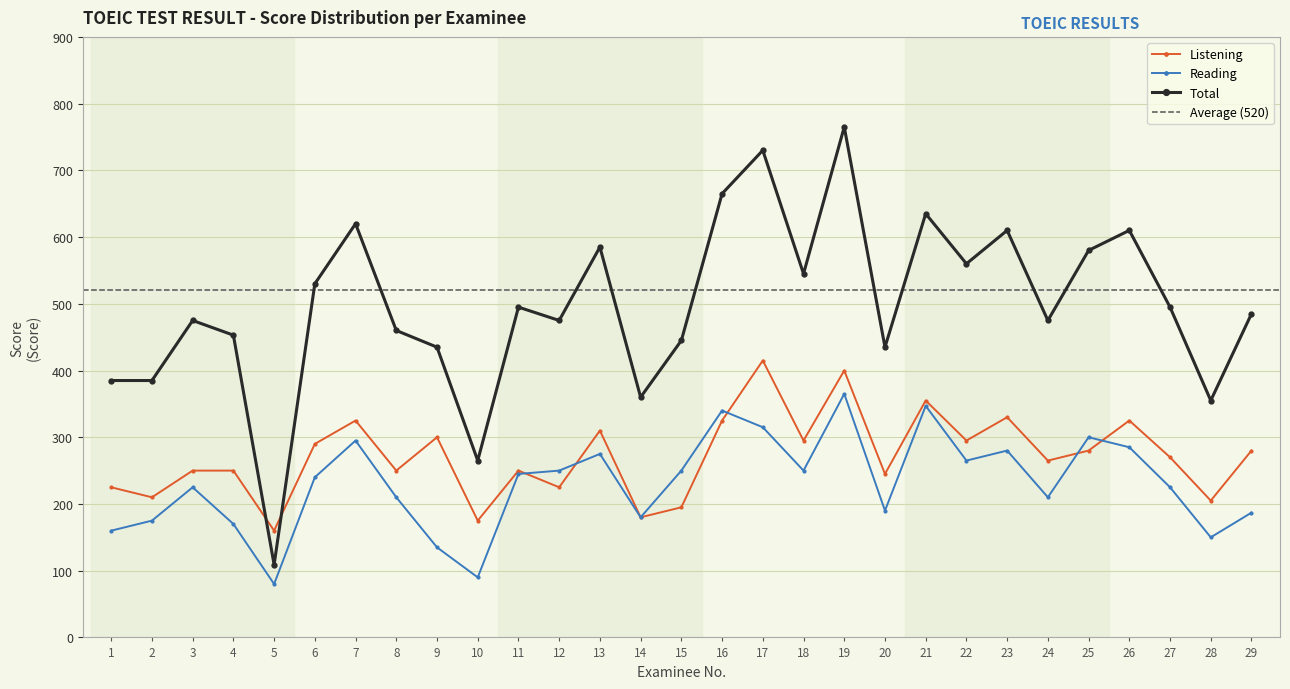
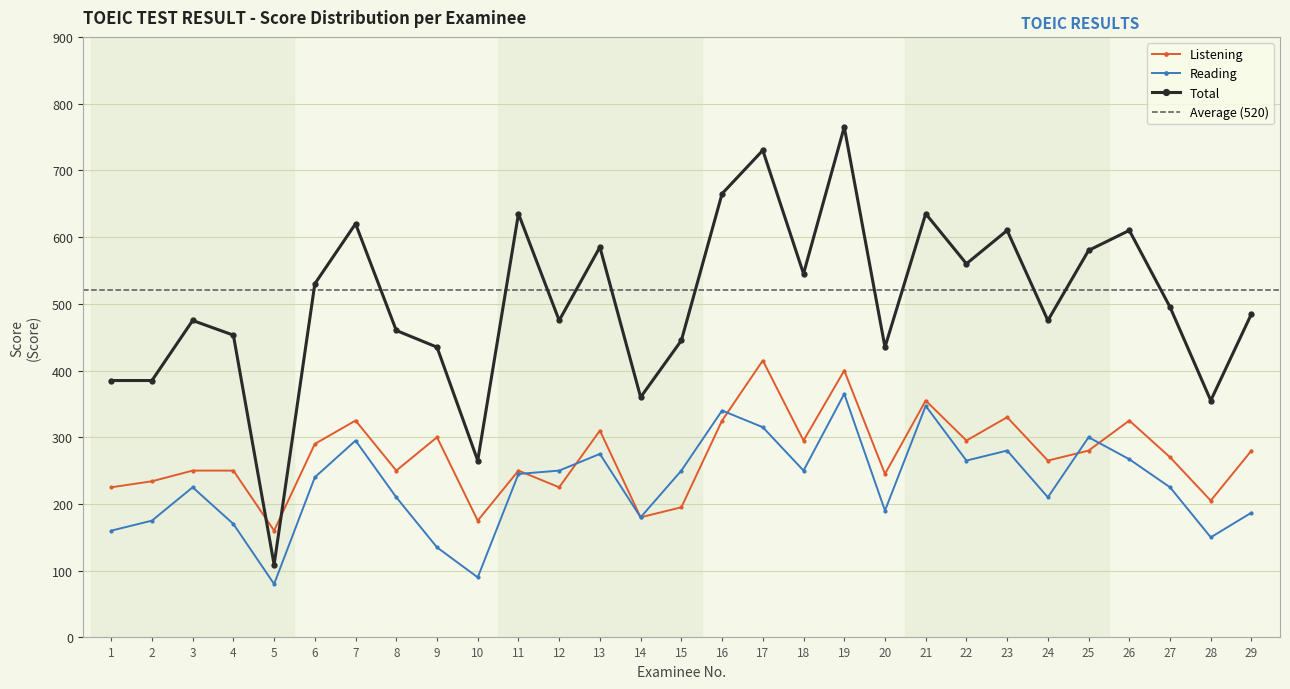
Listening, 2: 210 -> 230
Total, 11: 500 -> 640
Reading, 26: 290 -> 270
